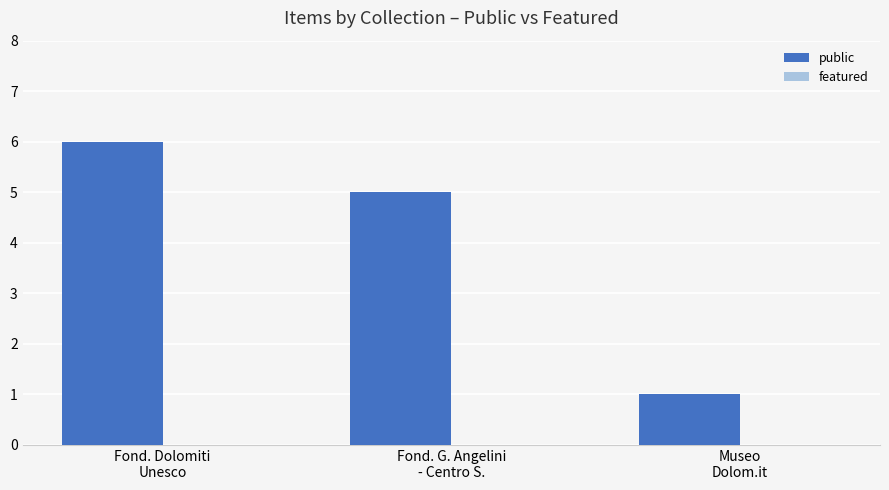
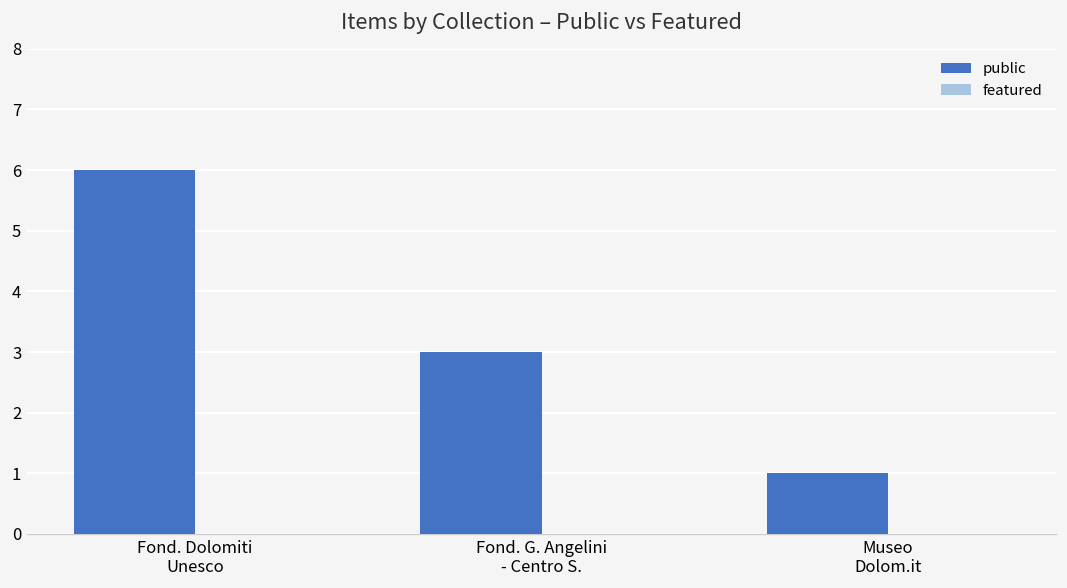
public, Fond. G. Angelini - Centro S.: 5 -> 3
